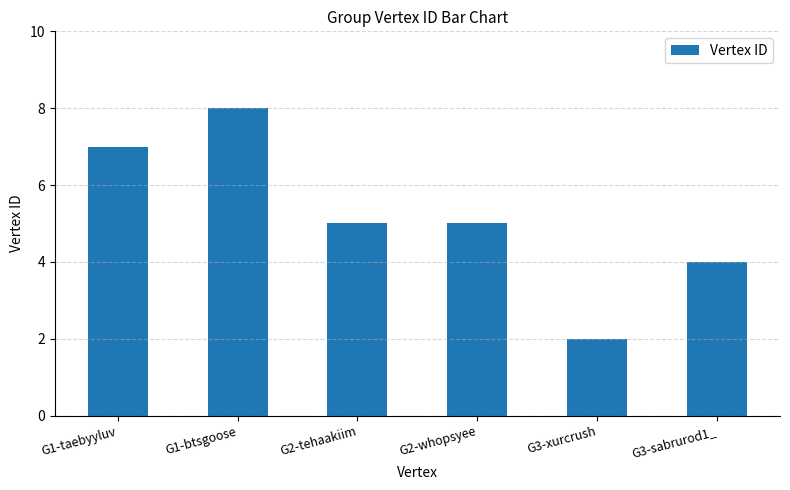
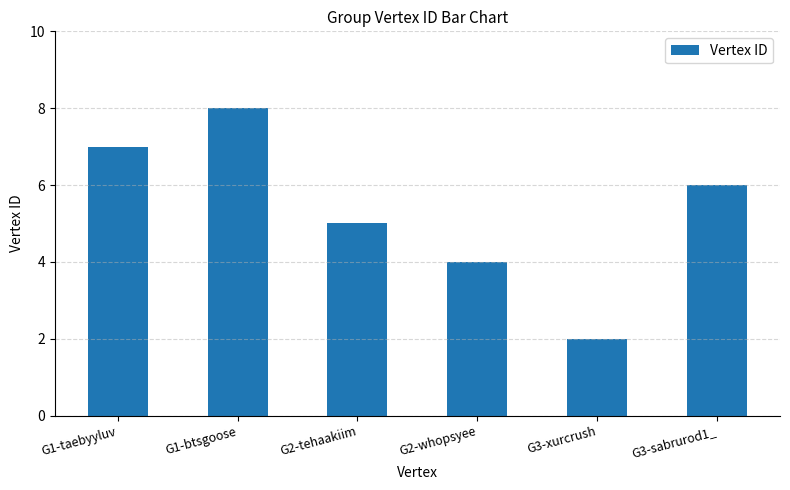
G2-whopsyee: 5 -> 4
G3-sabrurod1_: 4 -> 6
